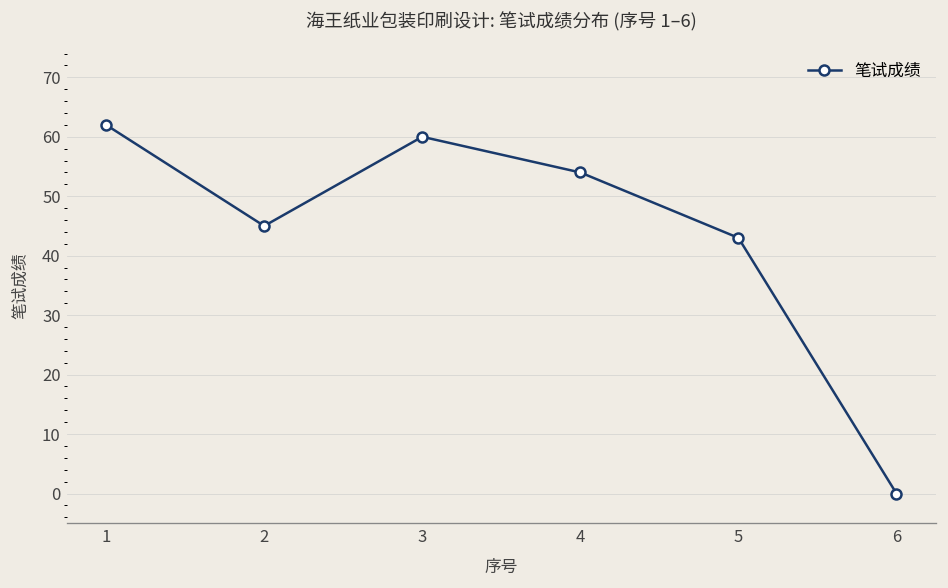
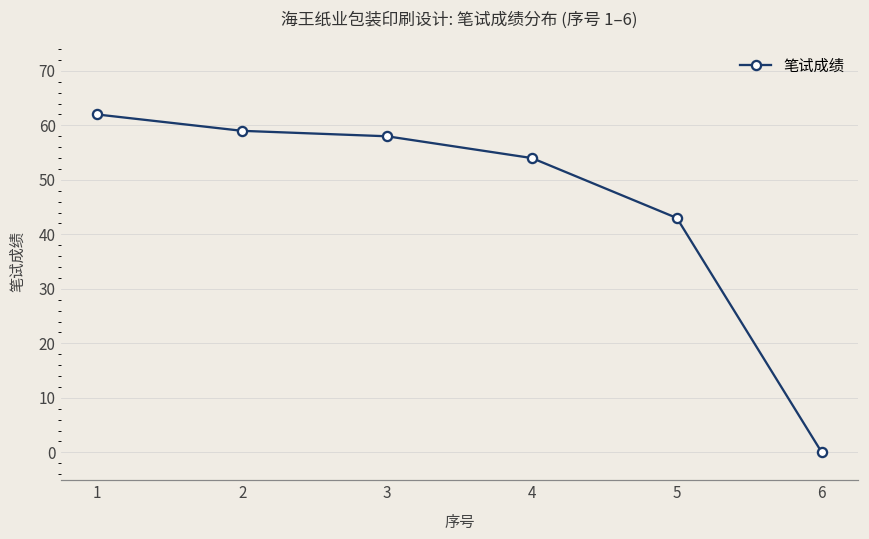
2: 45 -> 59
3: 60 -> 58
